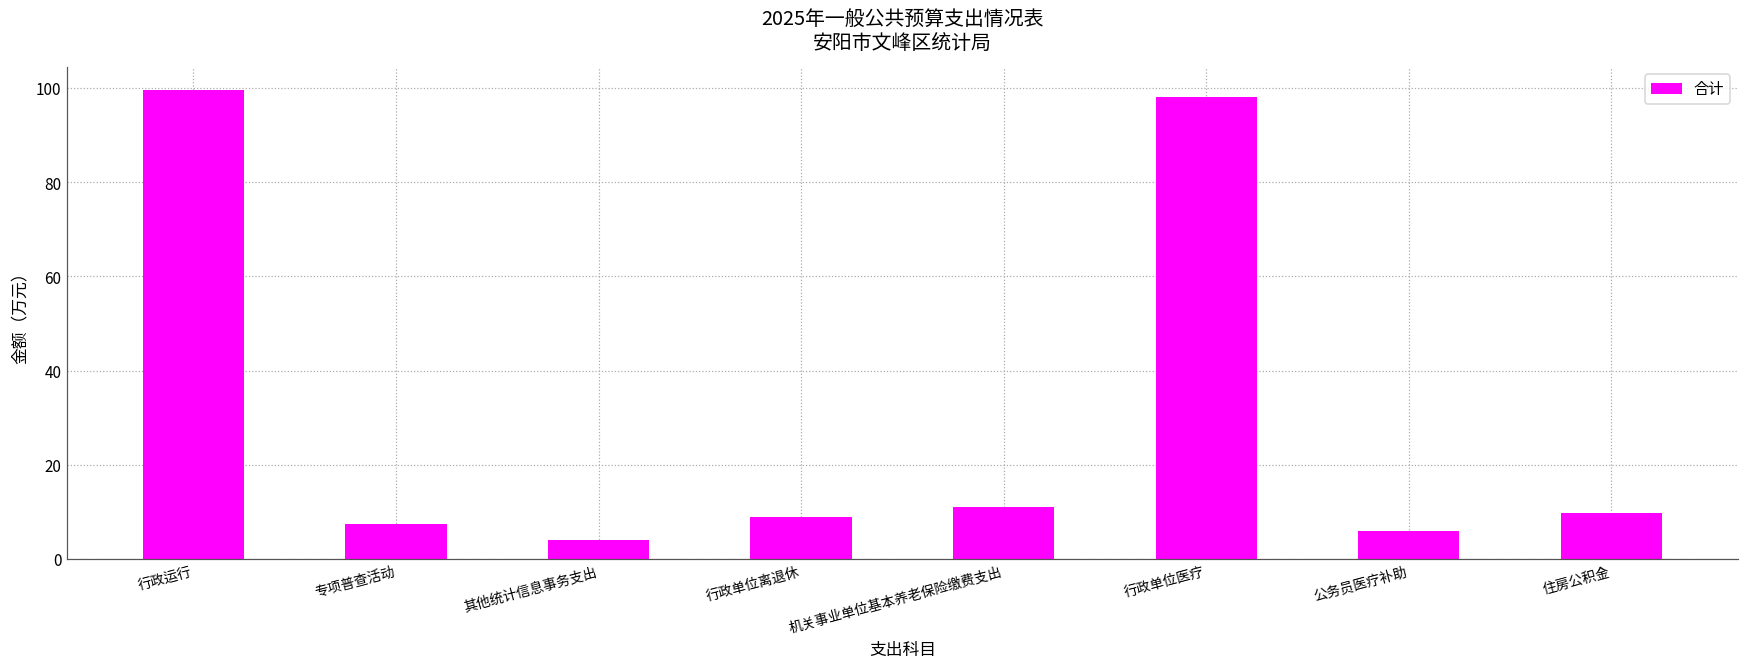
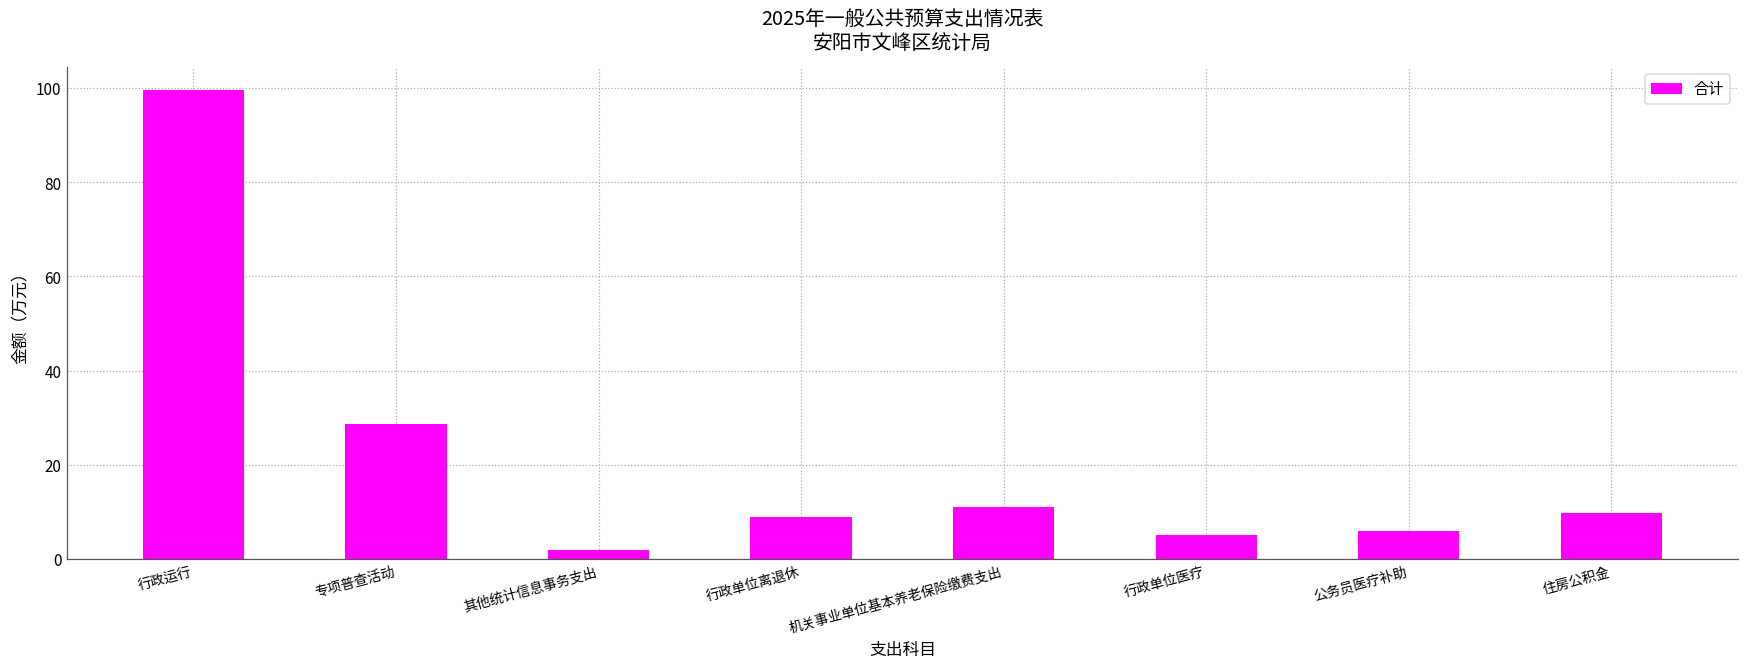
专项普查活动: 8 -> 29
其他统计信息事务支出: 4 -> 2
行政单位医疗: 98 -> 5
